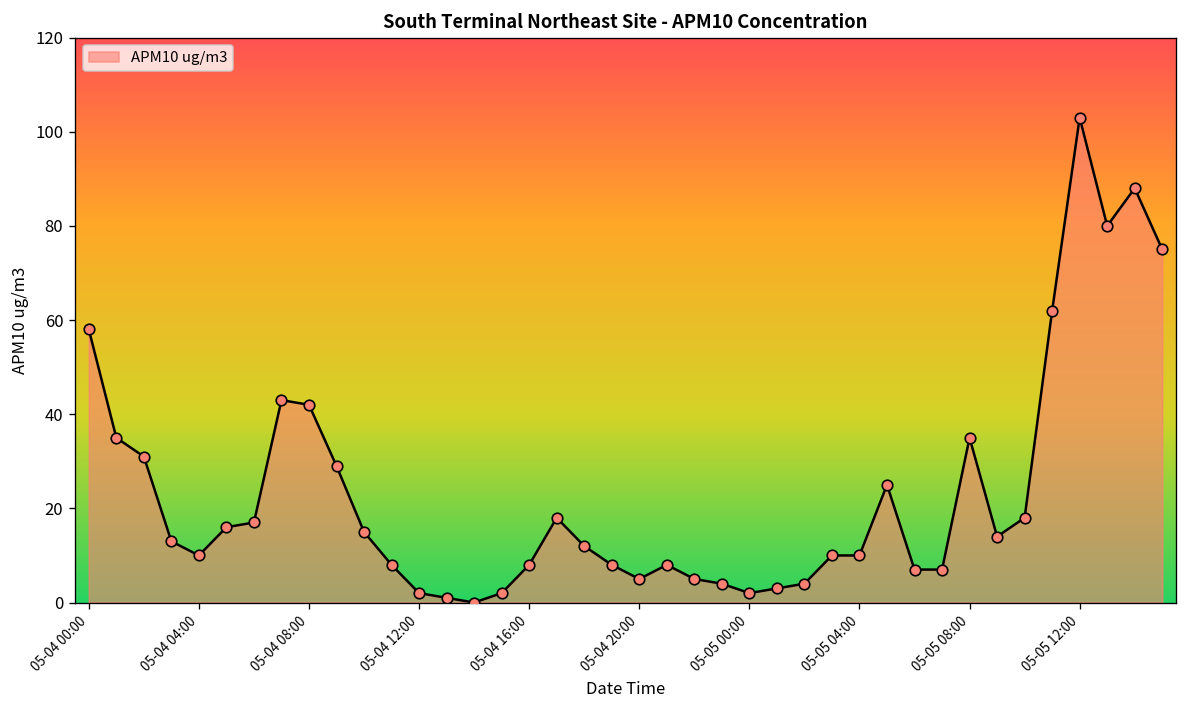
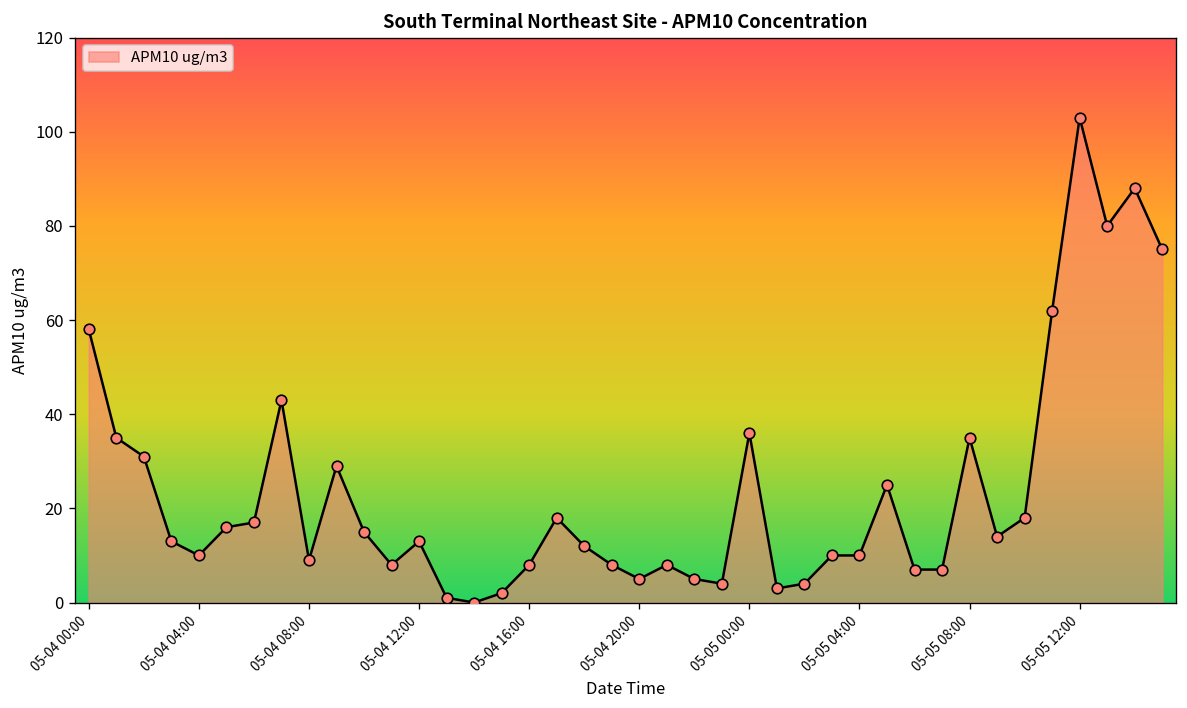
05-04 08:00: 42 -> 9
05-04 12:00: 2 -> 13
05-05 00:00: 2 -> 36
